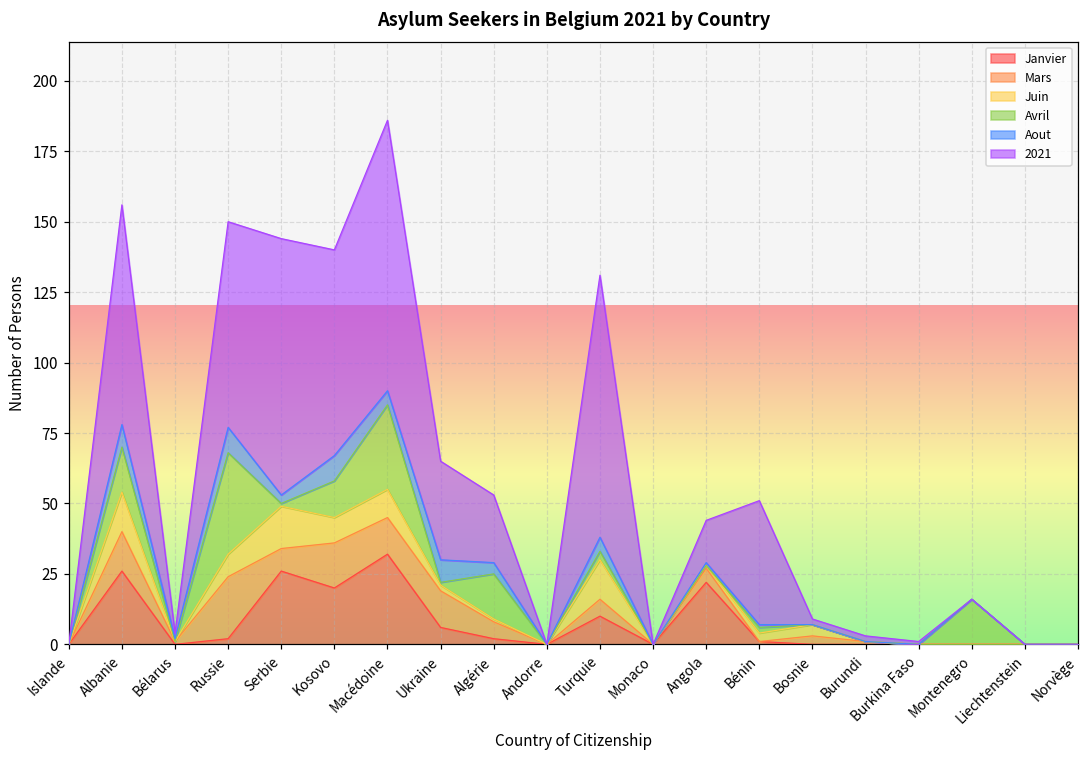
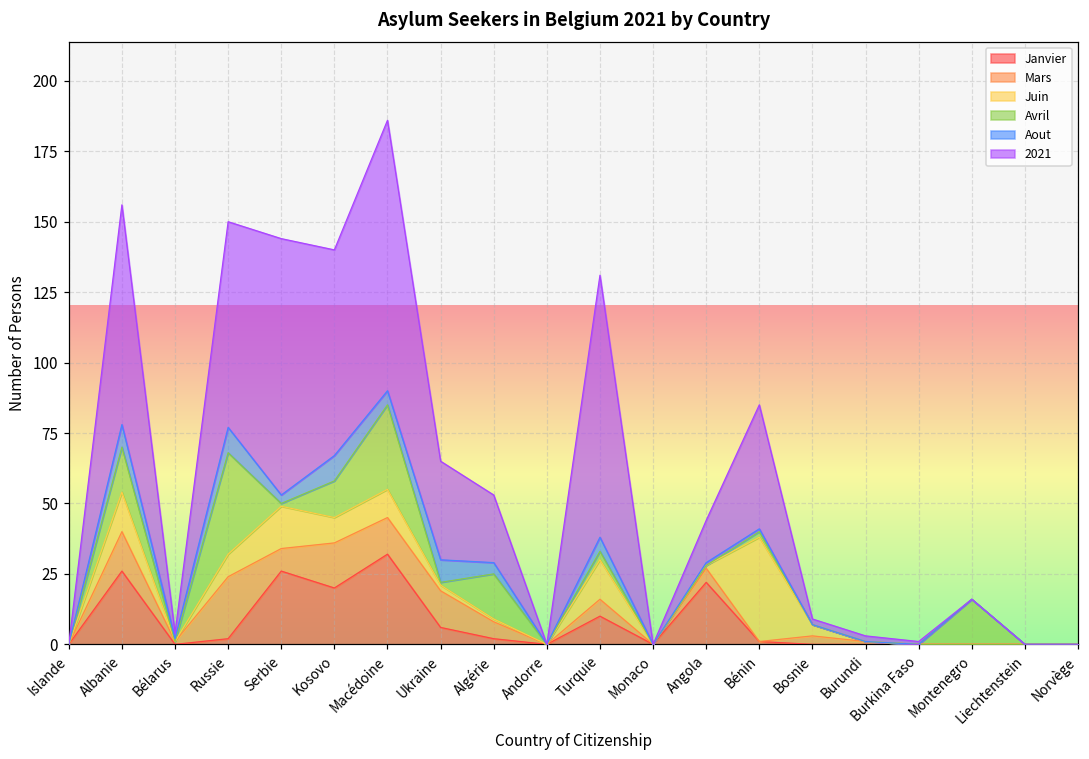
Juin, Bénin: 3 -> 37
